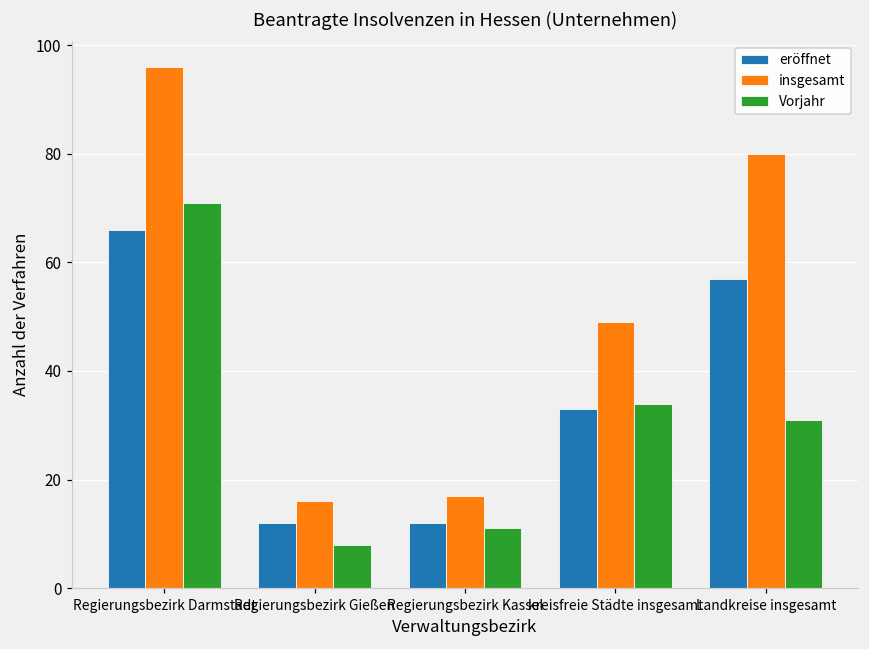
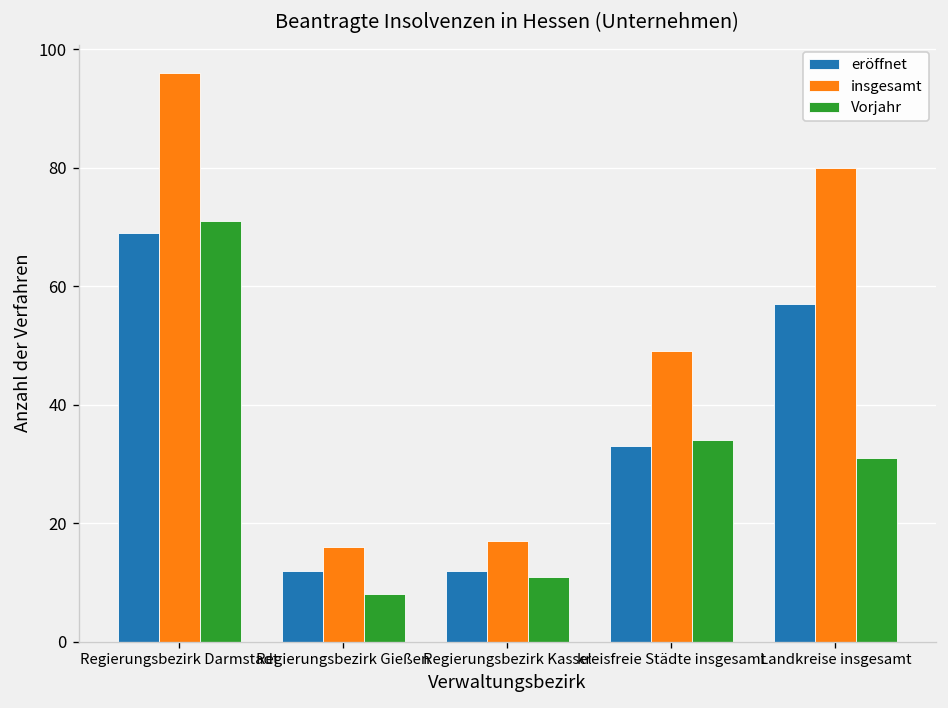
eröffnet, Regierungsbezirk Darmstadt: 66 -> 69
